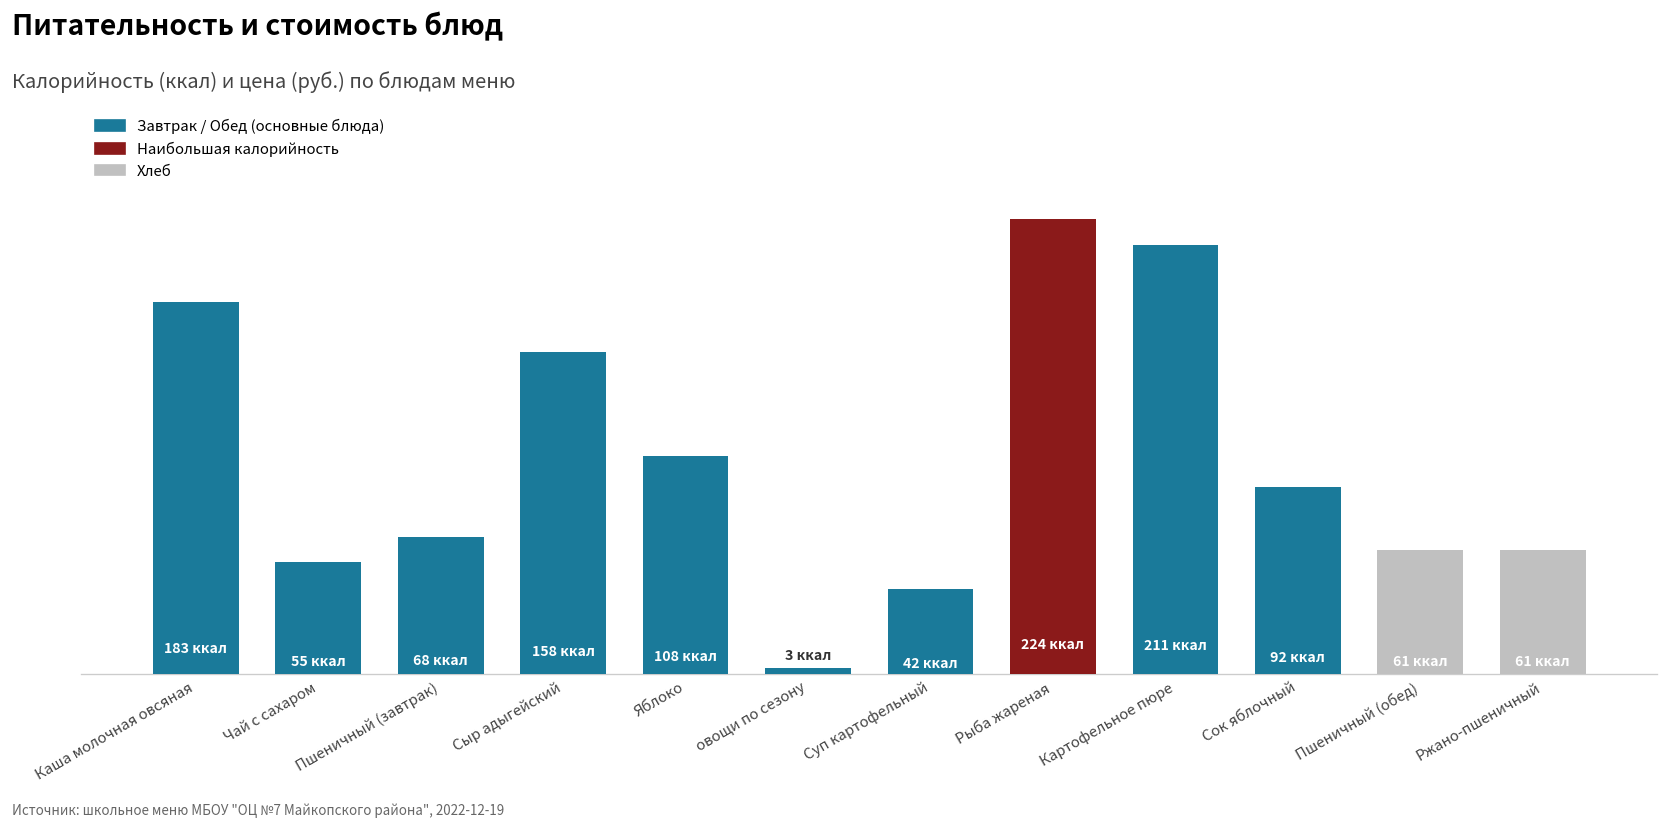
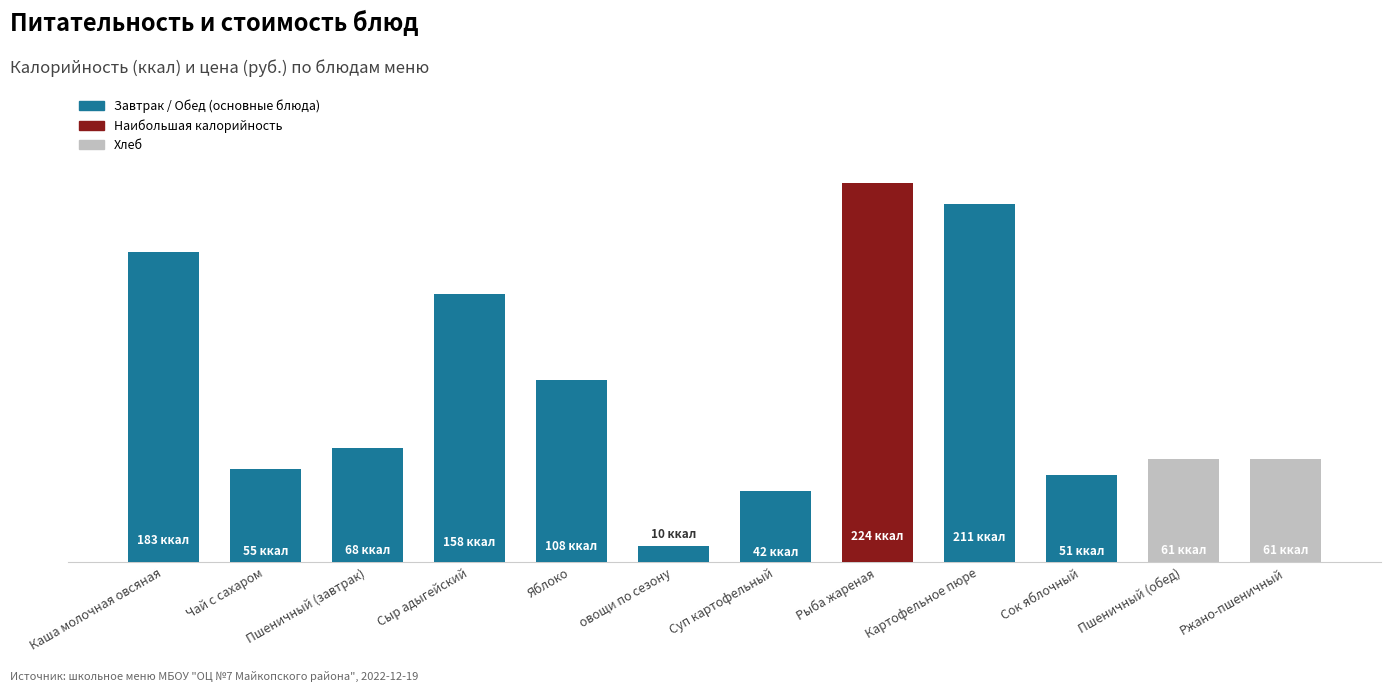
овощи по сезону: 3 -> 10
Сок яблочный: 92 -> 51
